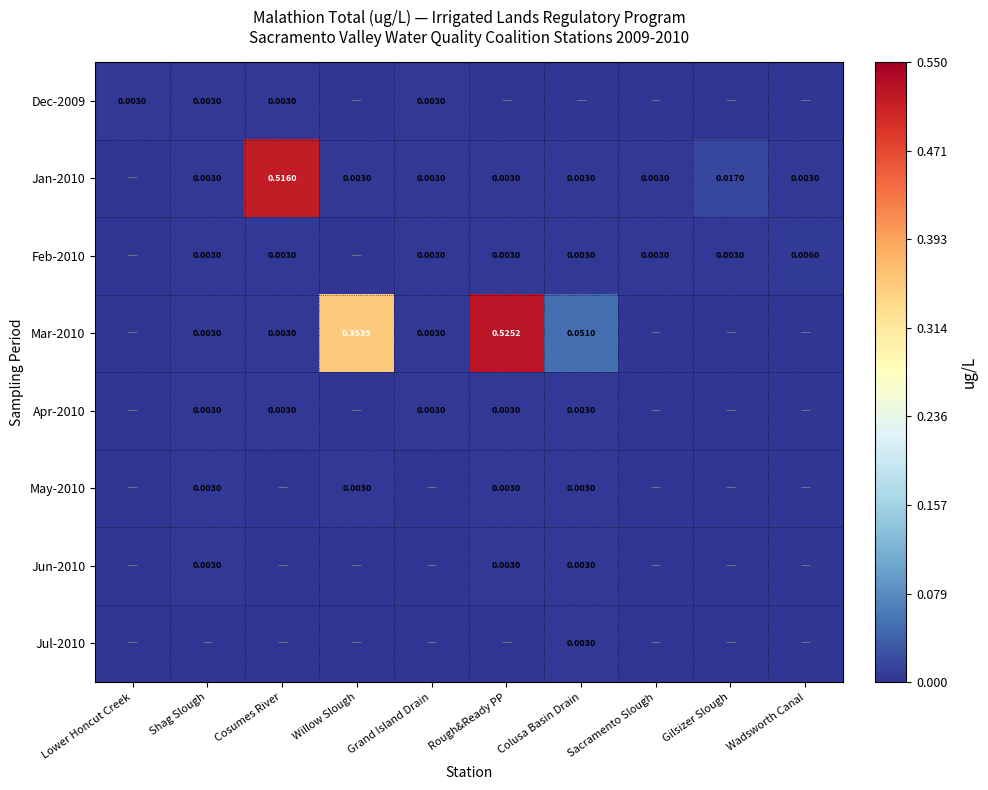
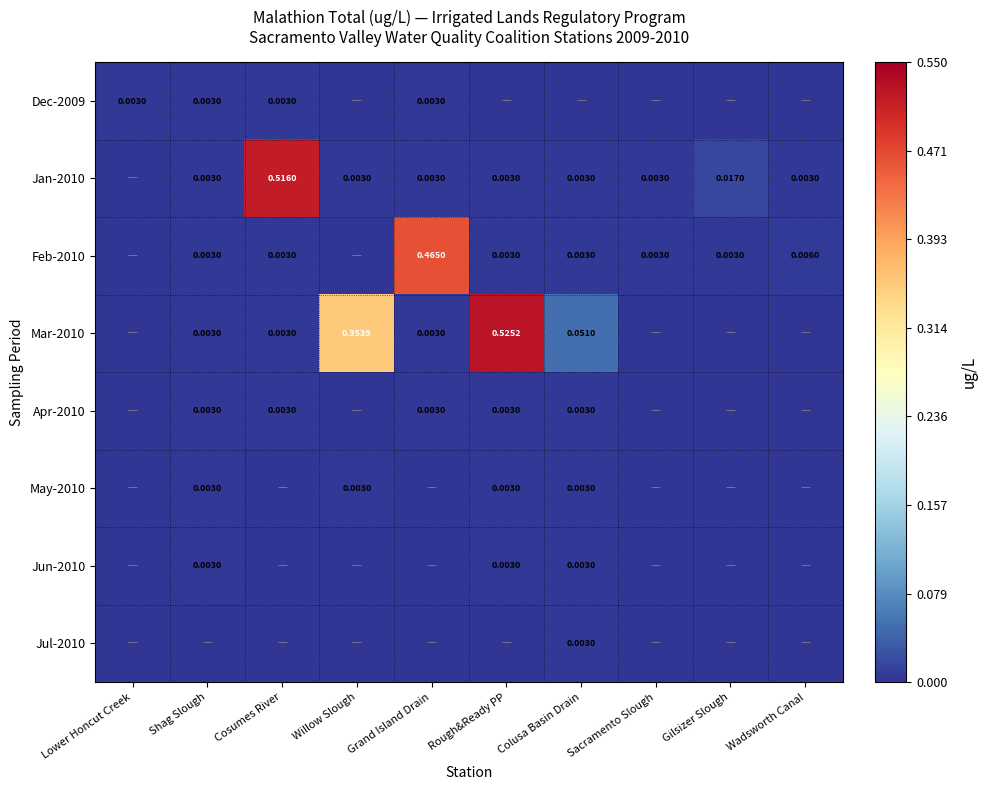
Feb-2010, Grand Island Drain: 0.0030 -> 0.4650
